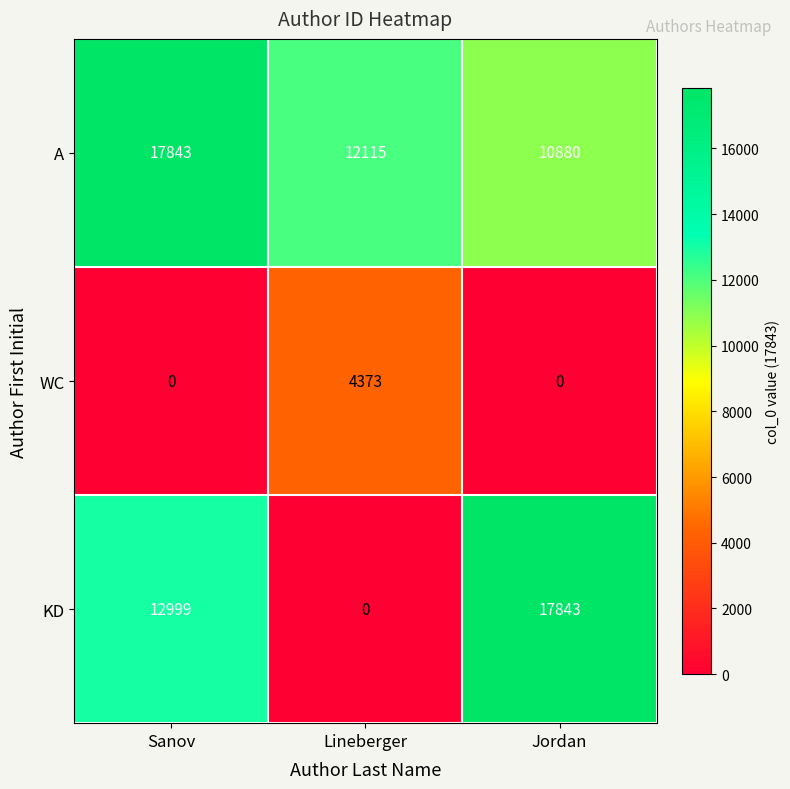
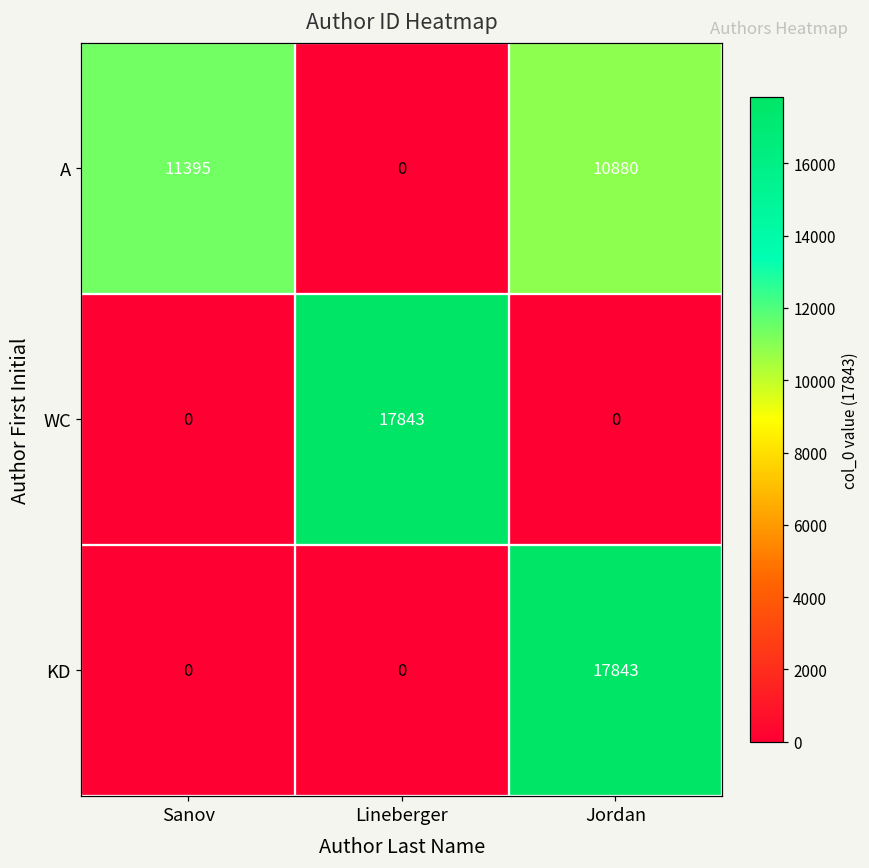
A, Sanov: 17843 -> 11395
A, Lineberger: 12115 -> 0
WC, Lineberger: 4373 -> 17843
KD, Sanov: 12999 -> 0
